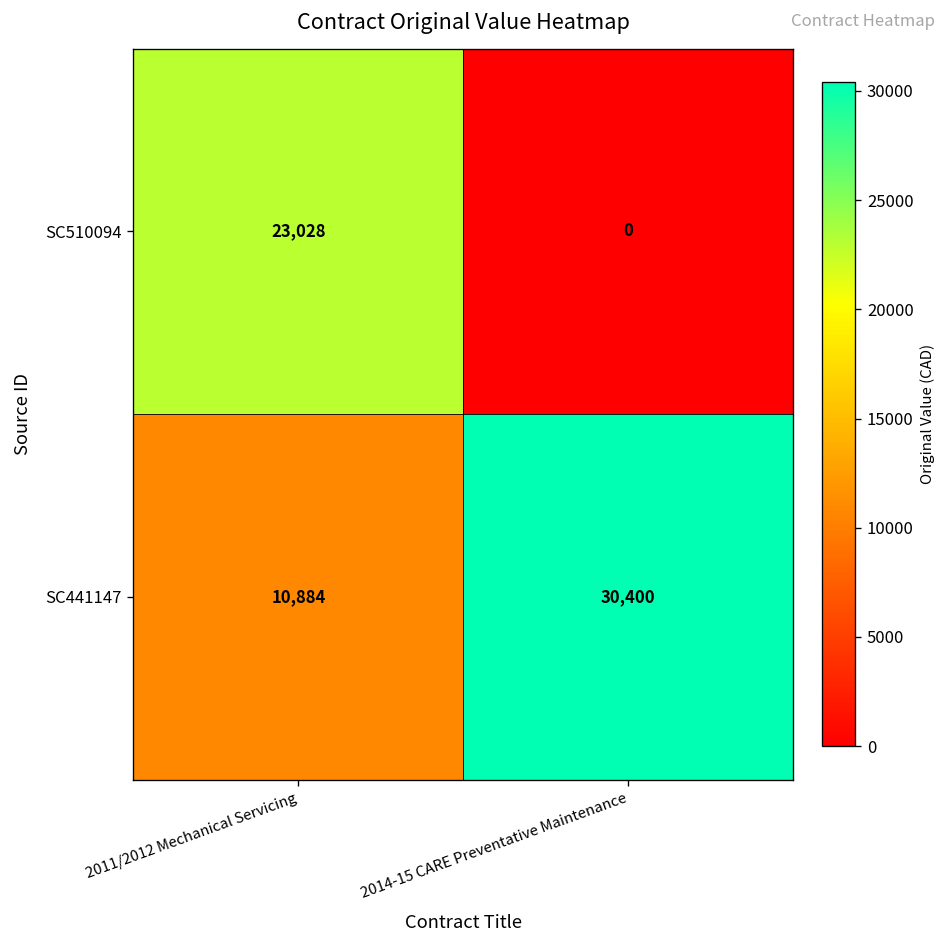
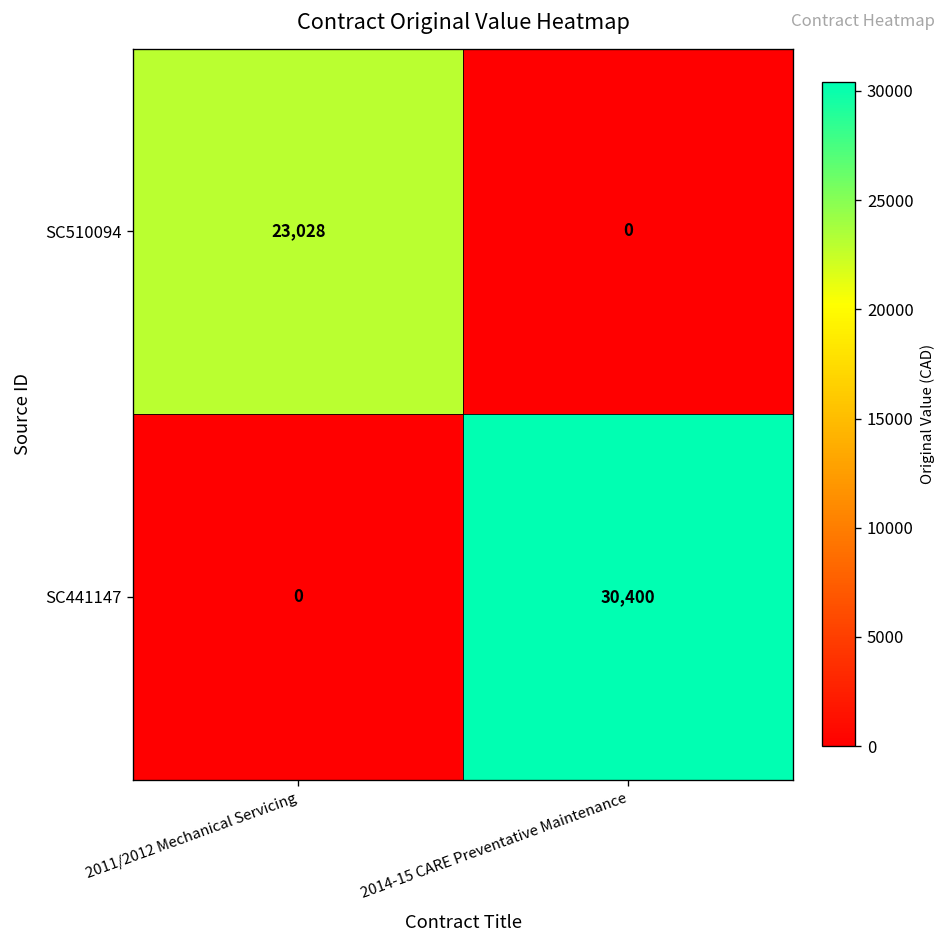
SC441147, 2011/2012 Mechanical Servicing: 10,884 -> 0
